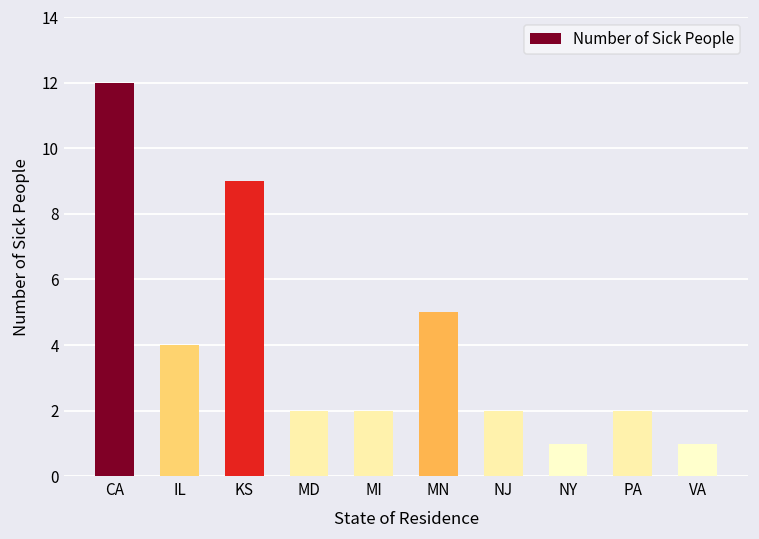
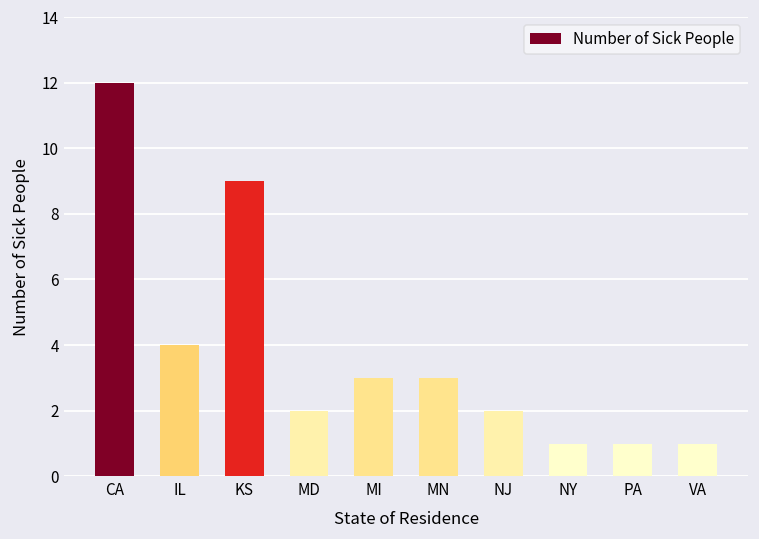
MI: 2 -> 3
MN: 5 -> 3
PA: 2 -> 1
